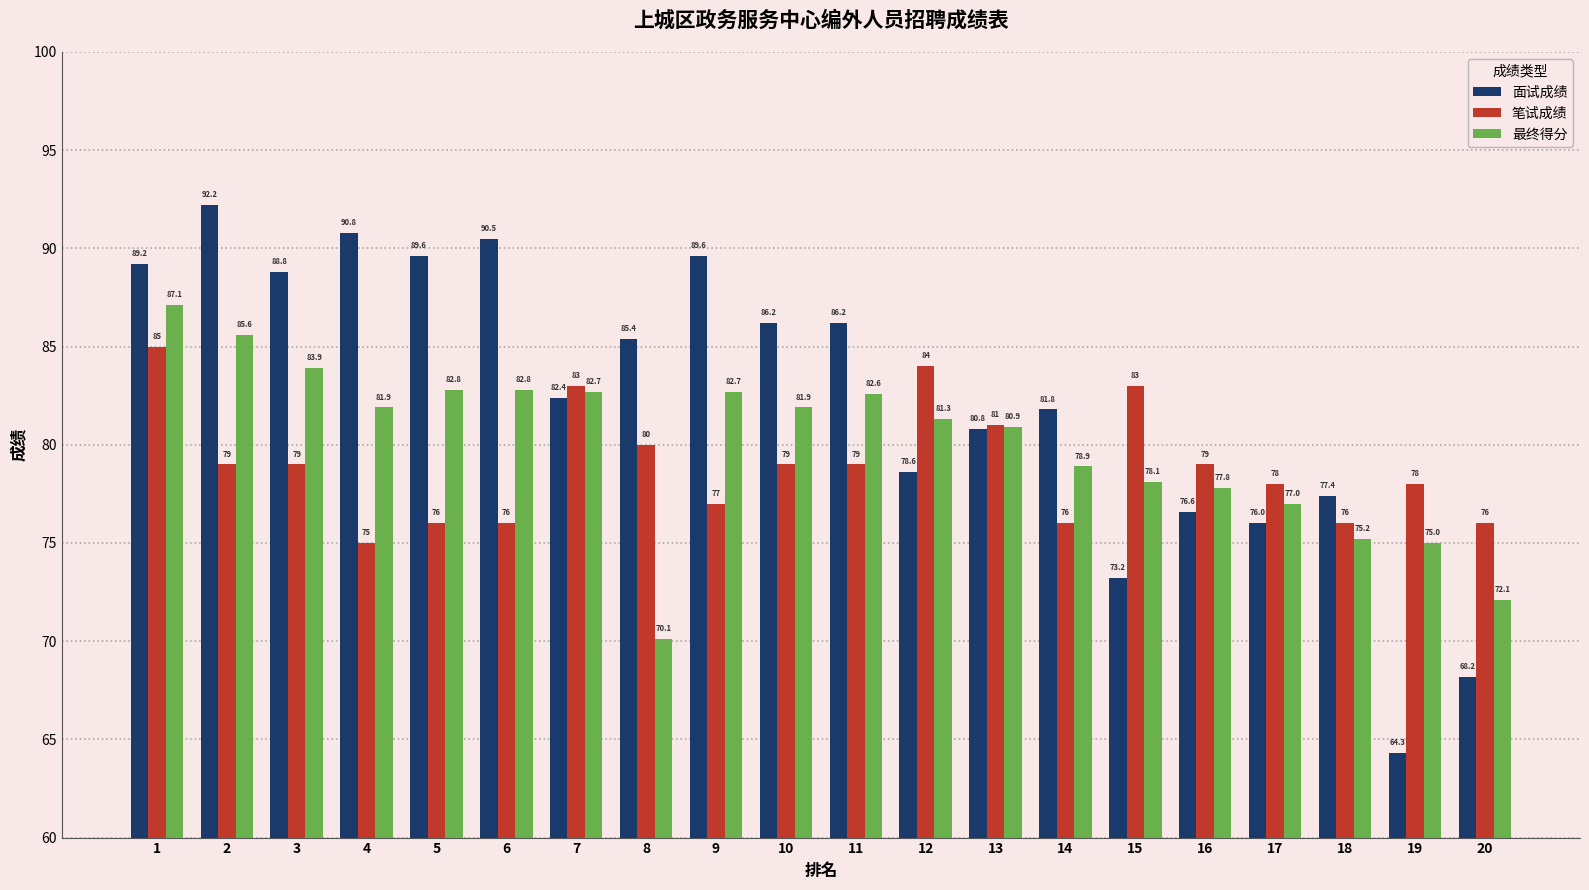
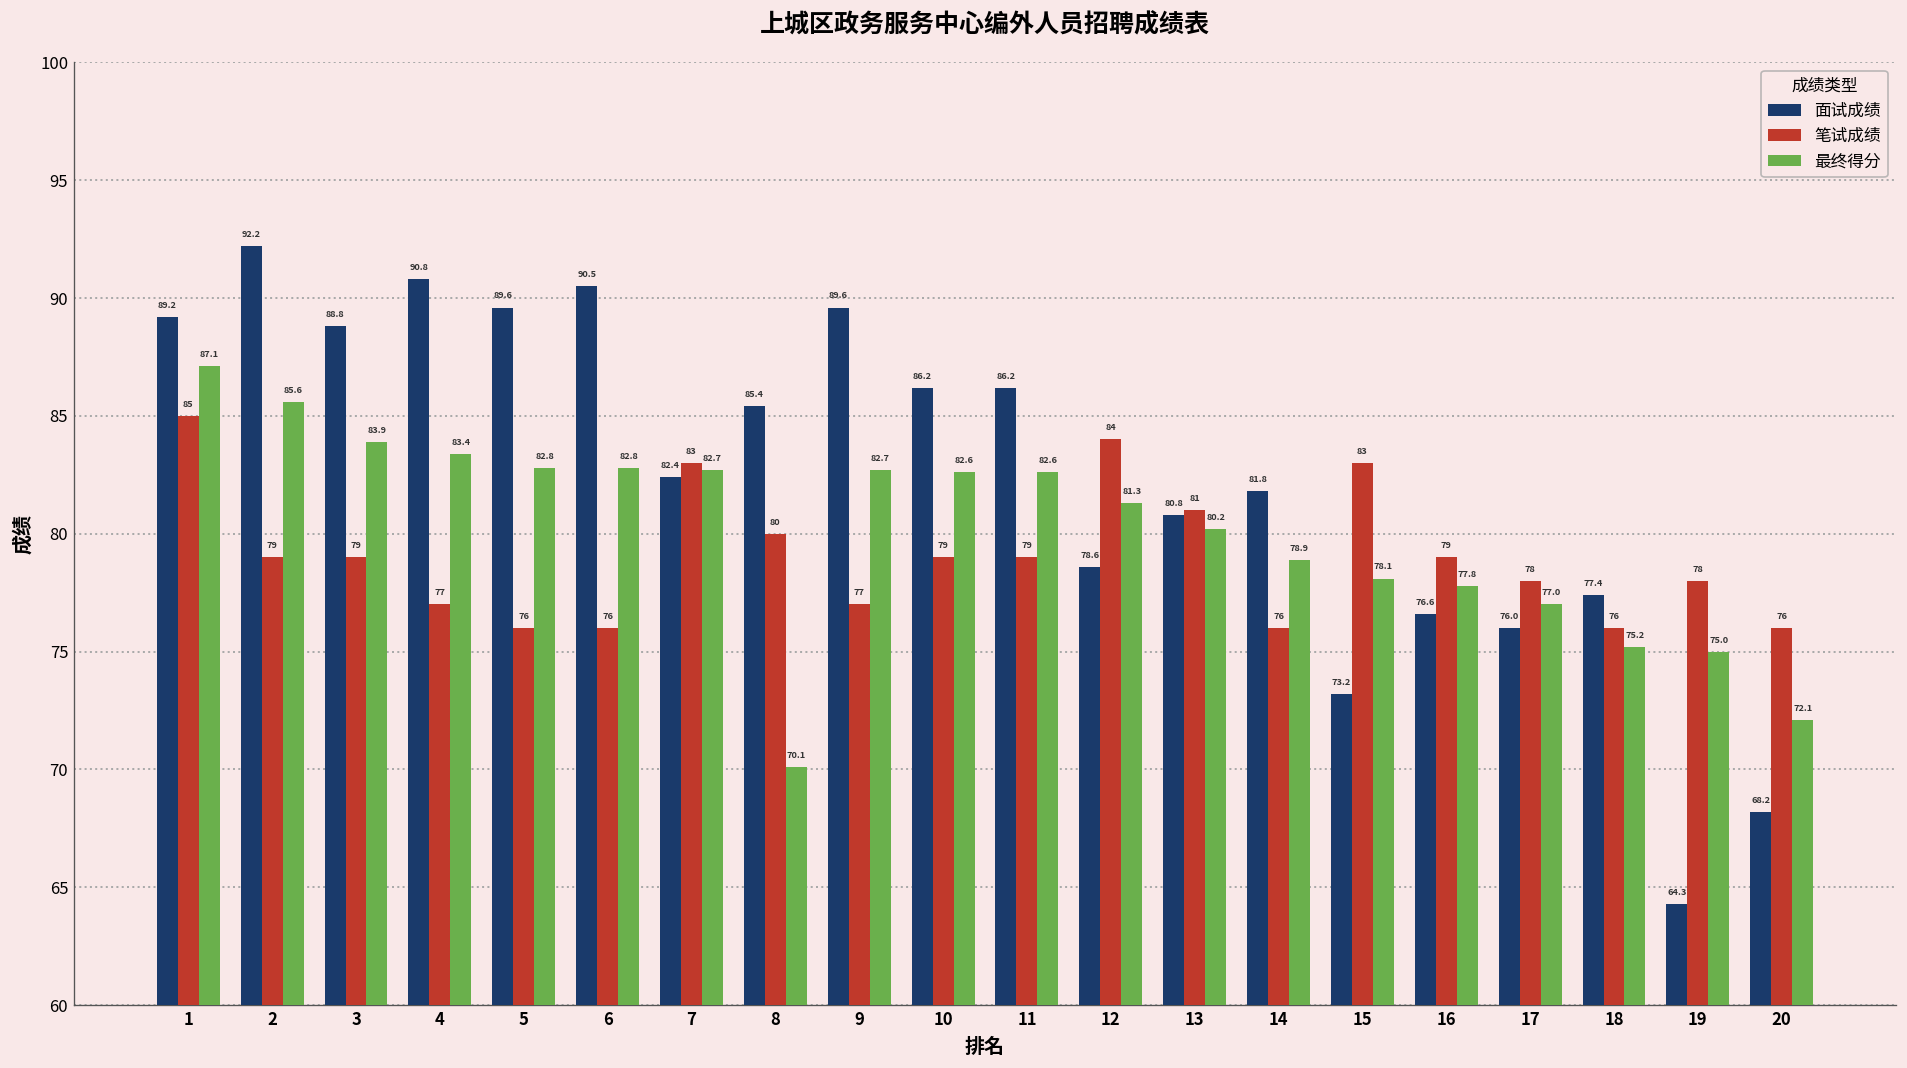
笔试成绩, 4: 75 -> 77
最终得分, 4: 81.9 -> 83.4
最终得分, 10: 81.9 -> 82.6
最终得分, 13: 80.9 -> 80.2
